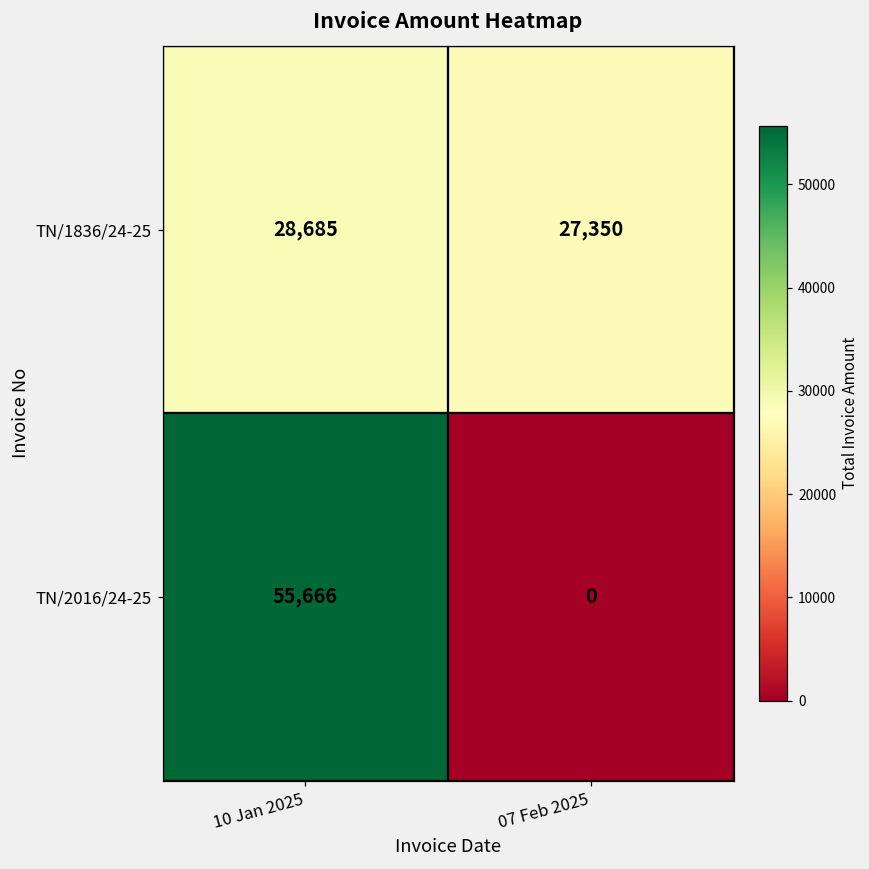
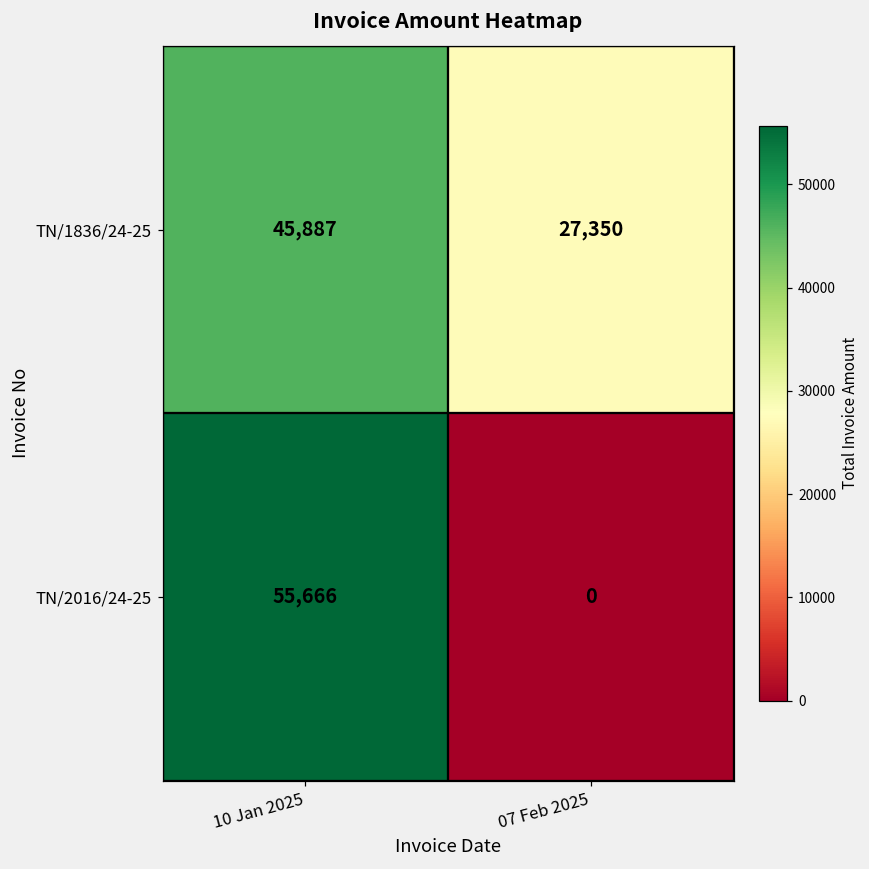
TN/1836/24-25, 10 Jan 2025: 28,685 -> 45,887
